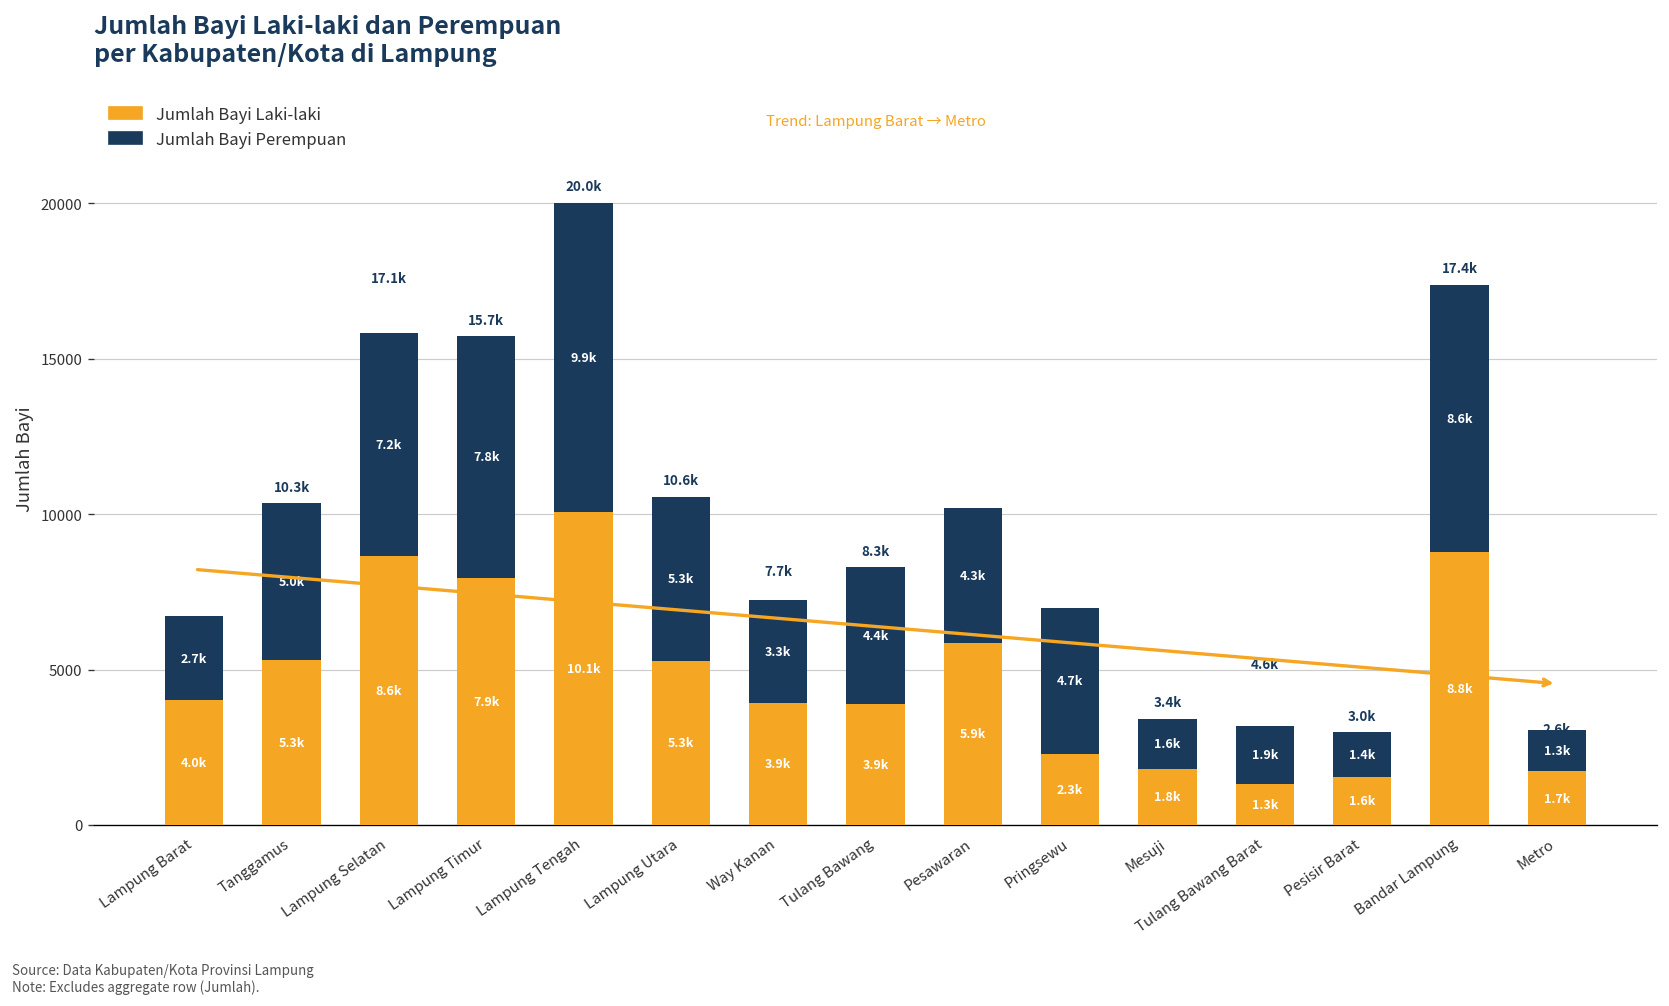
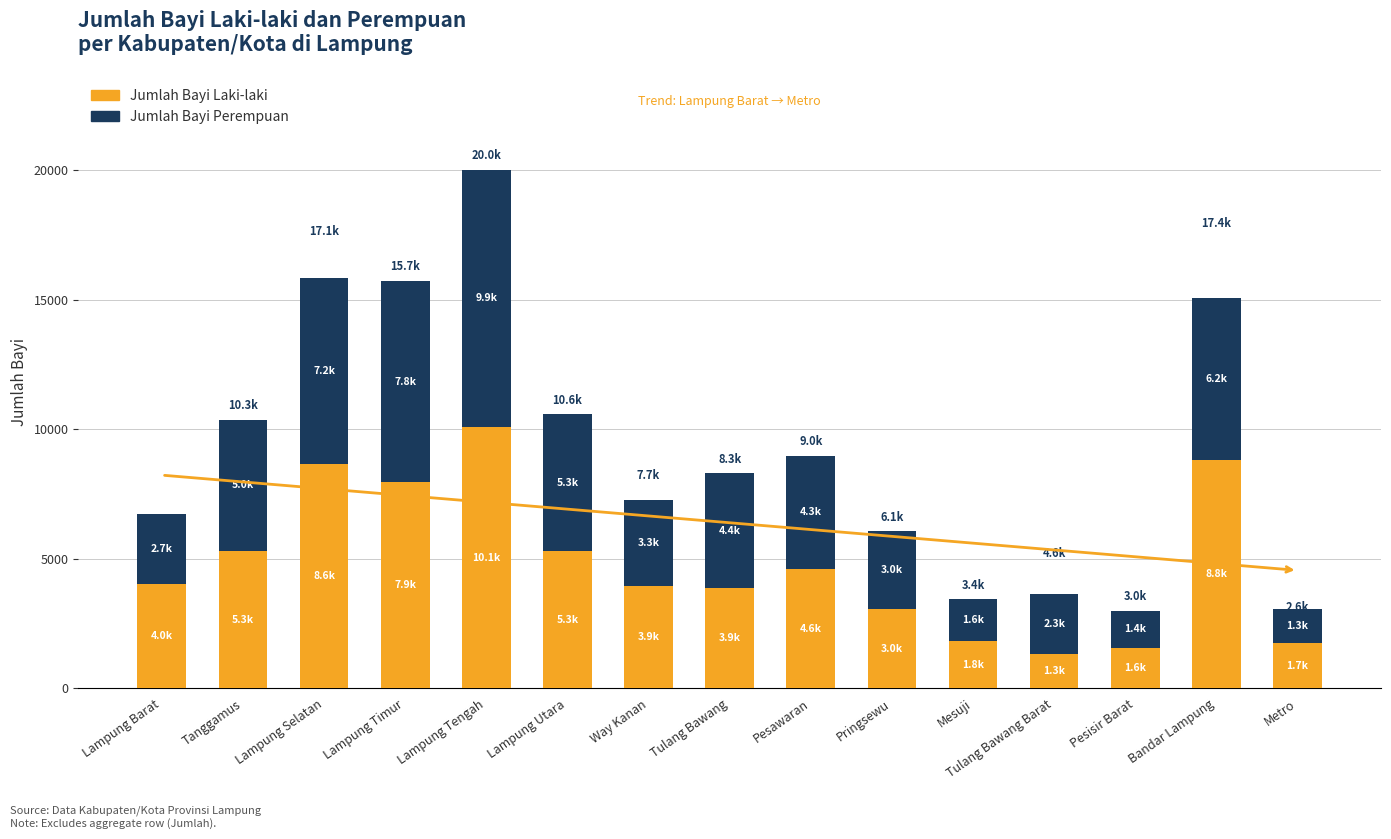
Jumlah Bayi Laki-laki, Pesawaran: 5.9k -> 4.6k
Jumlah Bayi Laki-laki, Pringsewu: 2.3k -> 3.0k
Jumlah Bayi Perempuan, Pringsewu: 4.7k -> 3.0k
Jumlah Bayi Perempuan, Tulang Bawang Barat: 1.9k -> 2.3k
Jumlah Bayi Perempuan, Bandar Lampung: 8.6k -> 6.2k
